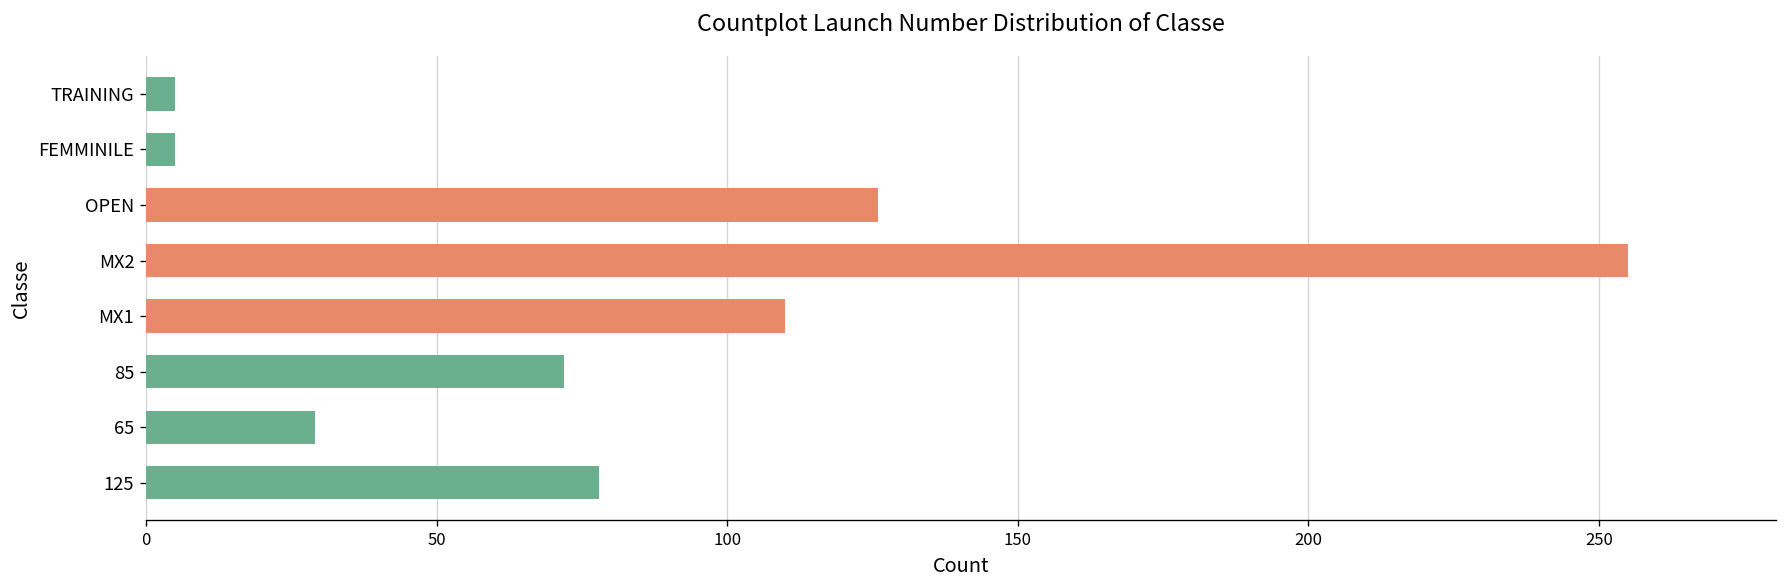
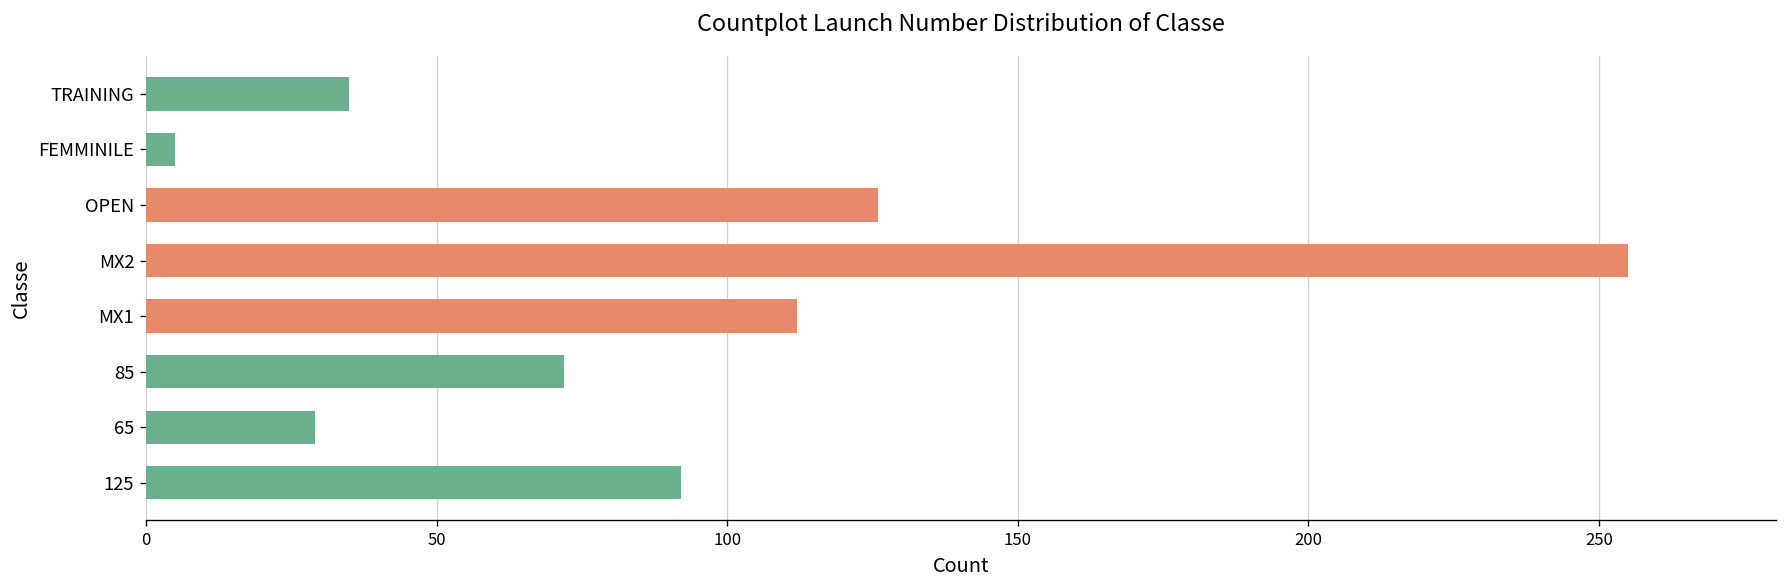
TRAINING: 5 -> 35
MX1: 110 -> 112
125: 78 -> 92
